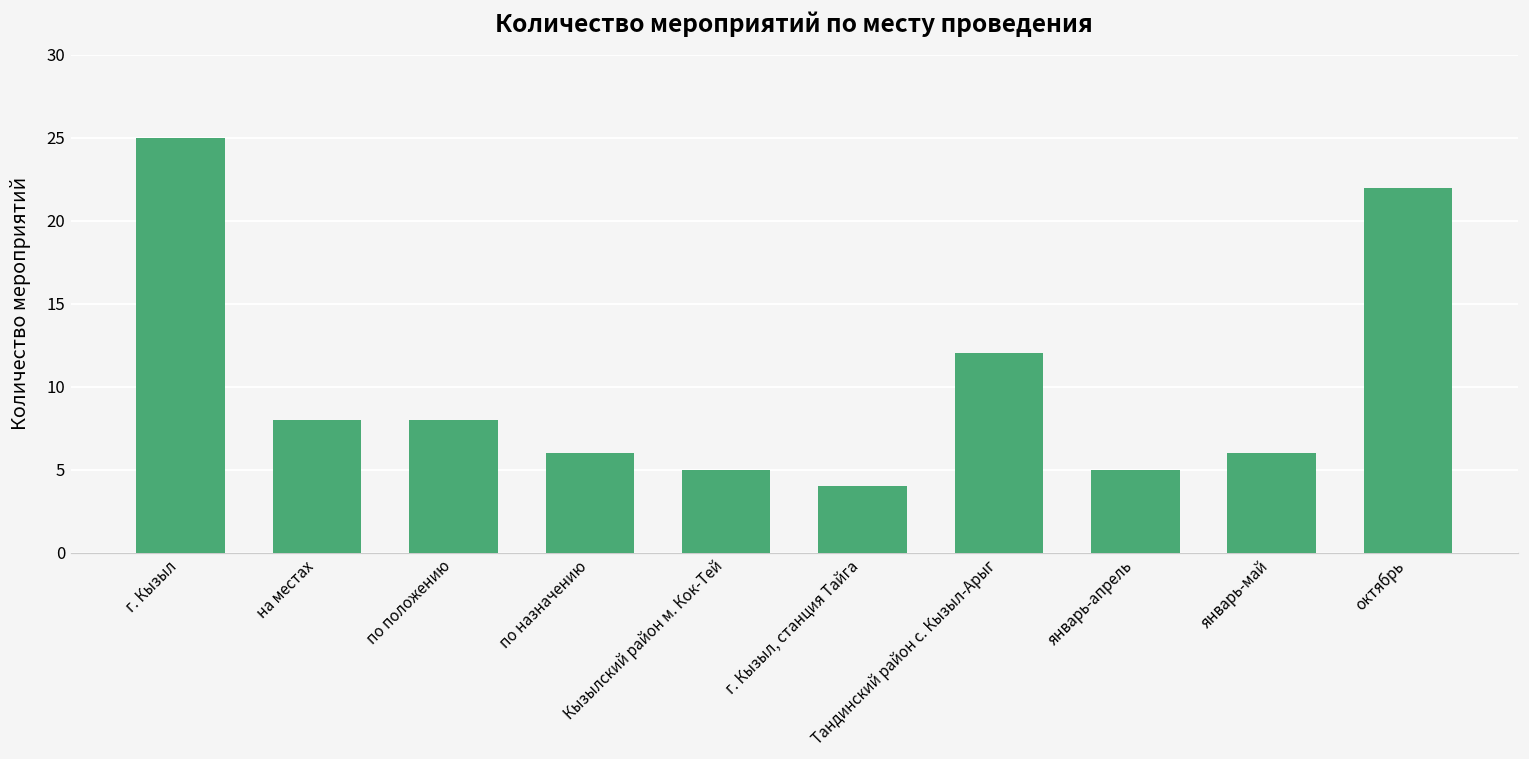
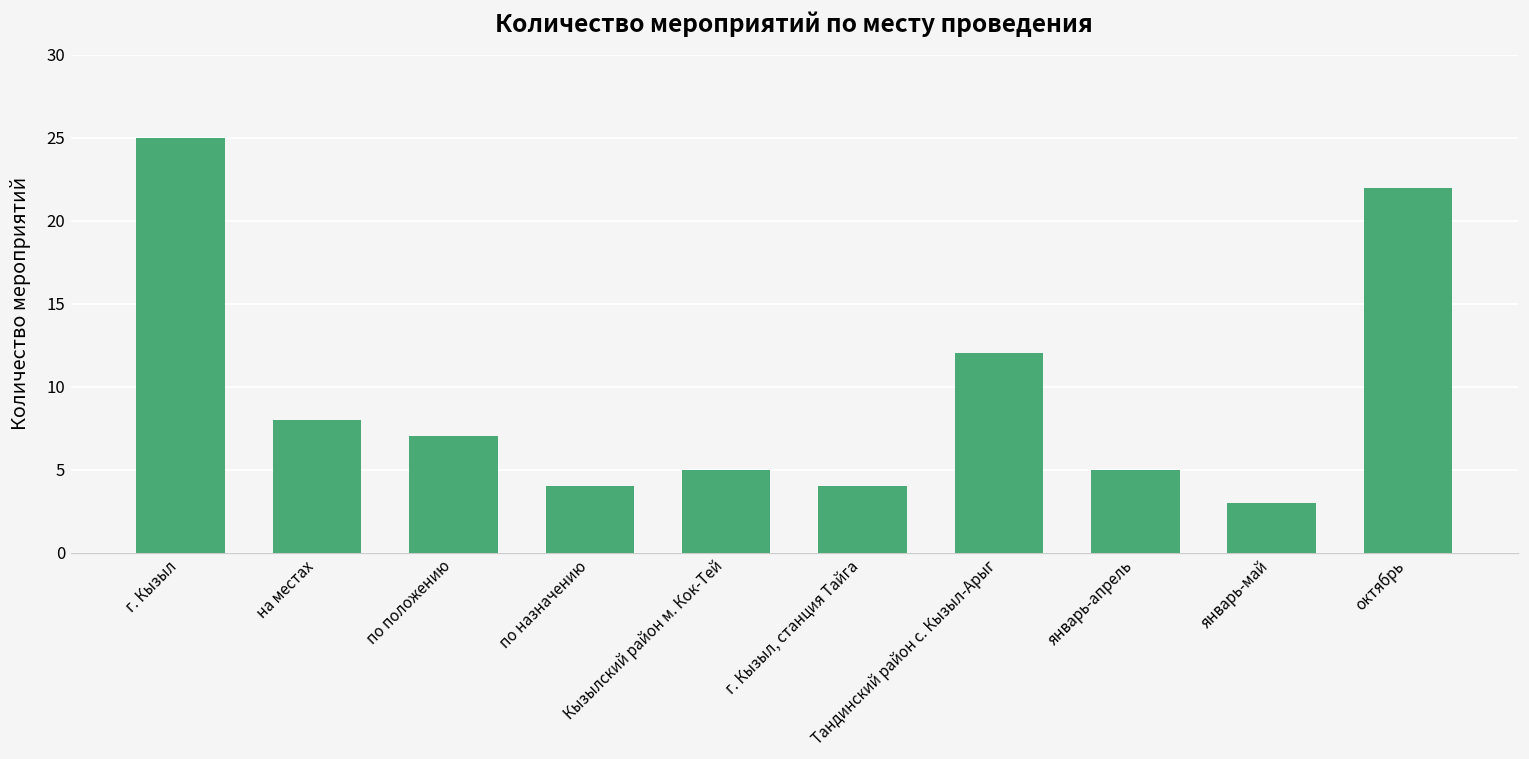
по положению: 8 -> 7
по назначению: 6 -> 4
январь-май: 6 -> 3
